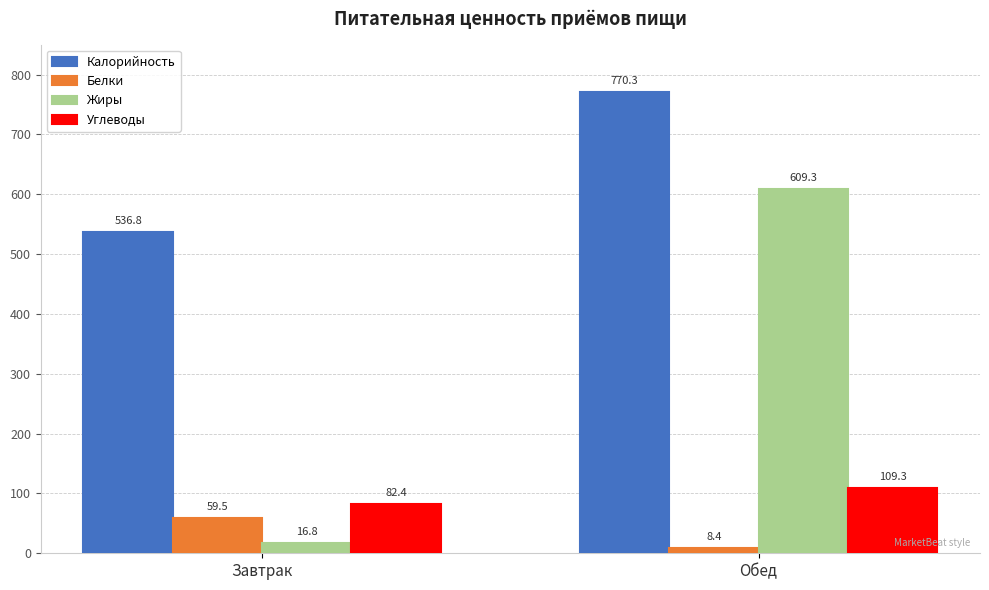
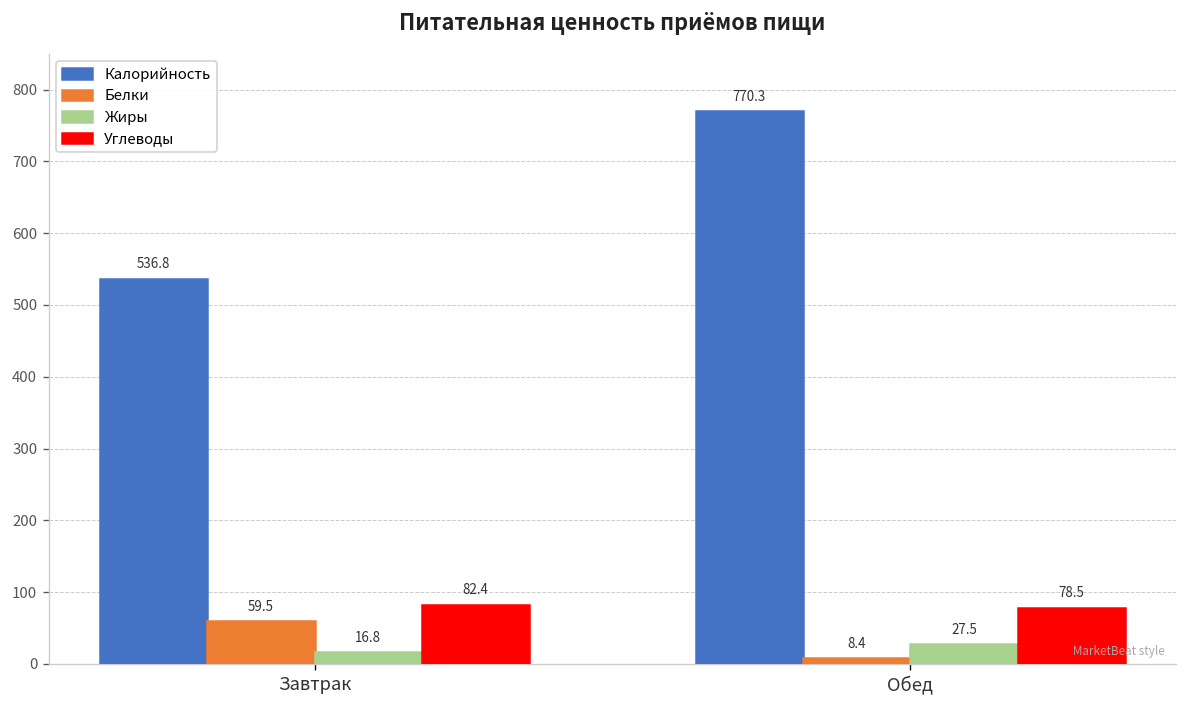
Жиры, Обед: 609.3 -> 27.5
Углеводы, Обед: 109.3 -> 78.5
